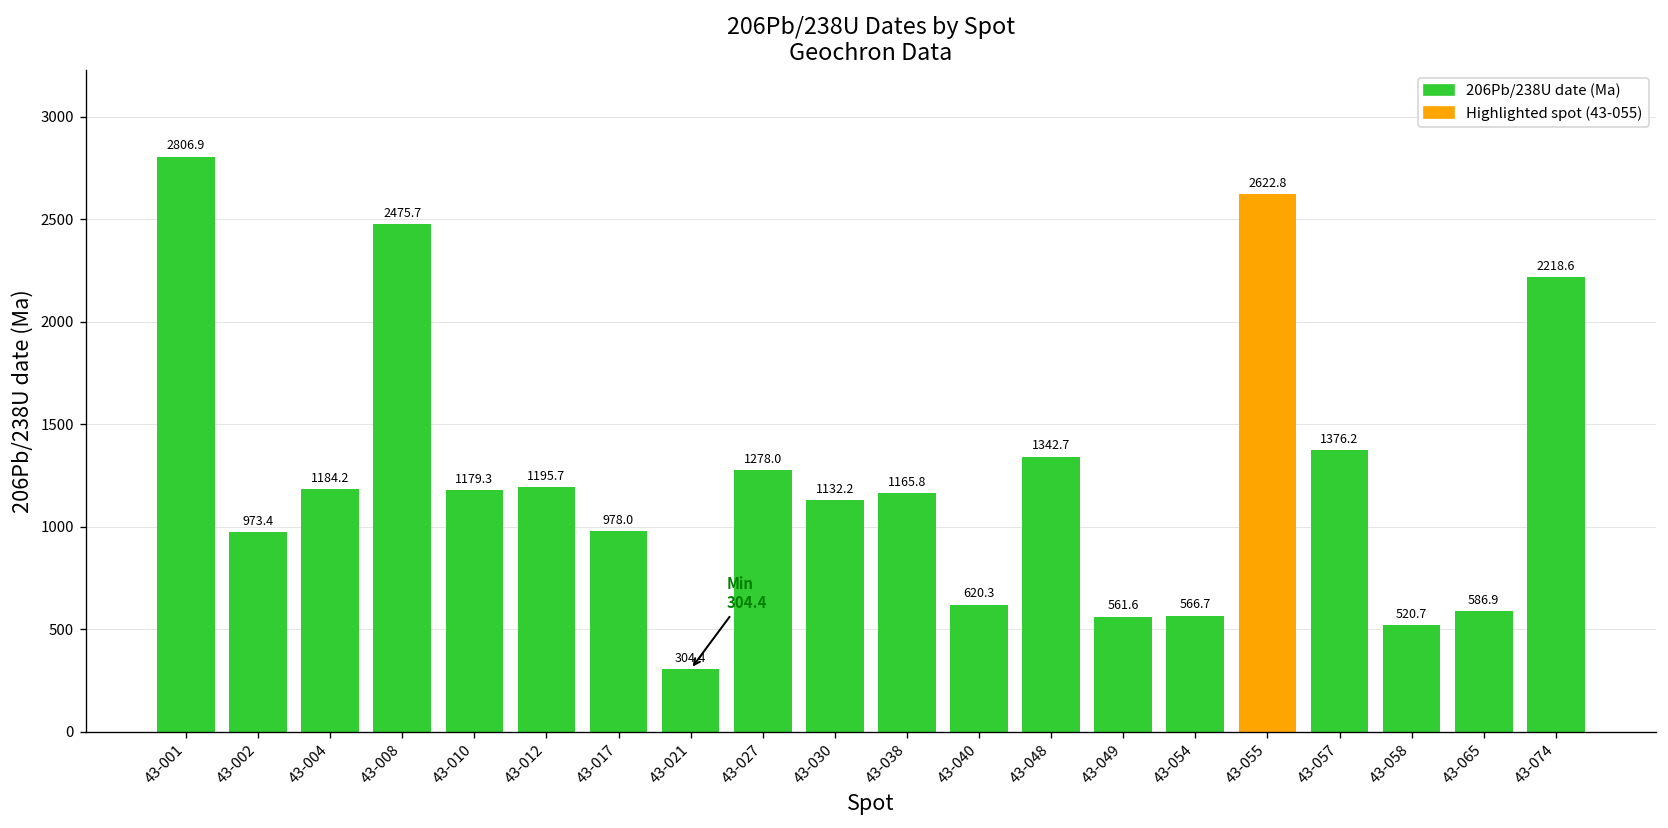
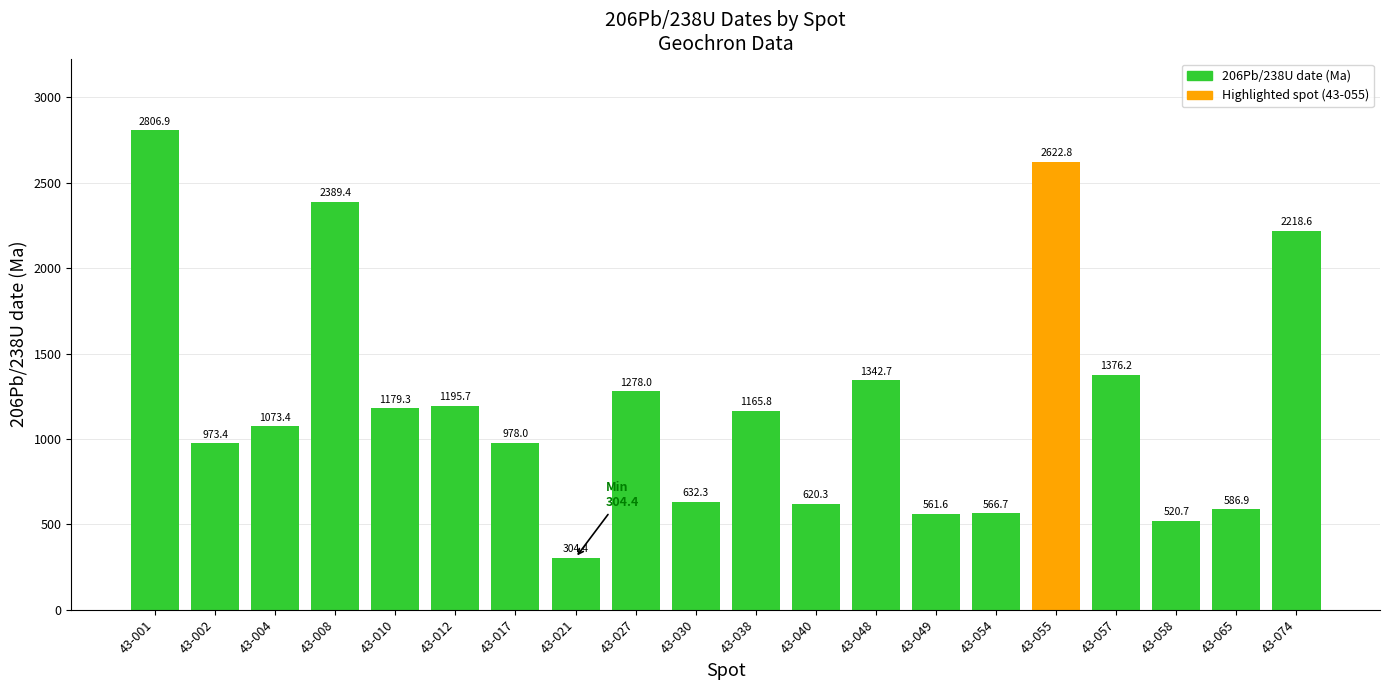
43-004: 1184.2 -> 1073.4
43-008: 2475.7 -> 2389.4
43-030: 1132.2 -> 632.3
